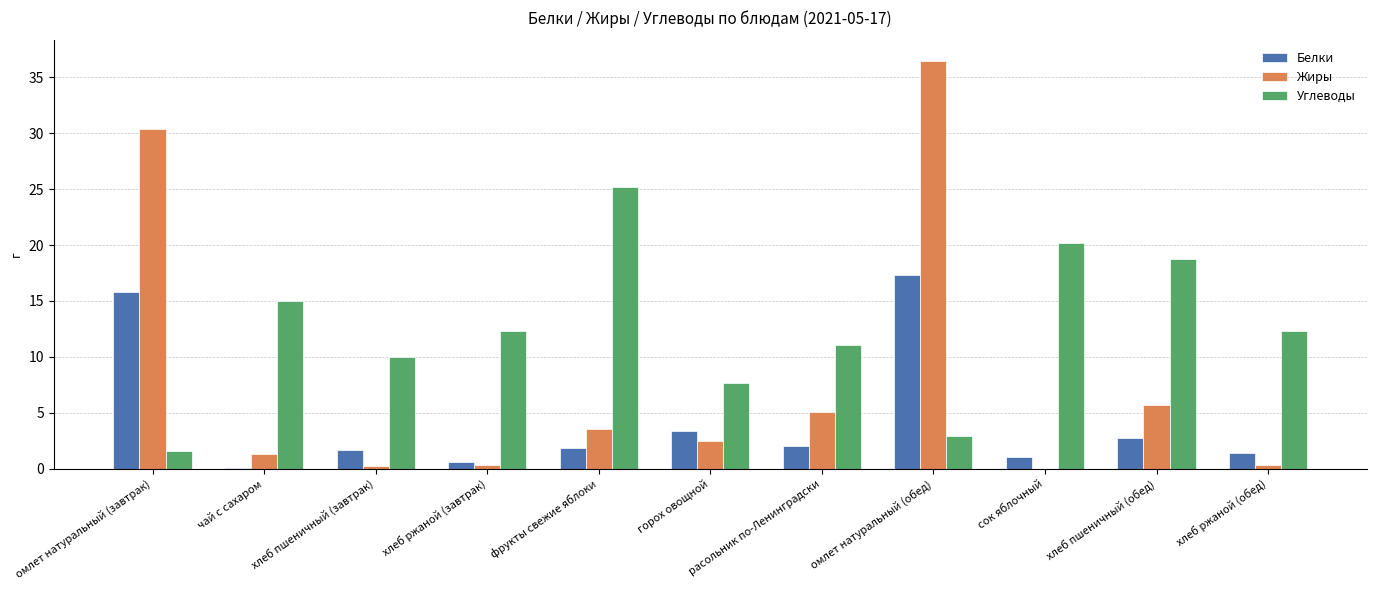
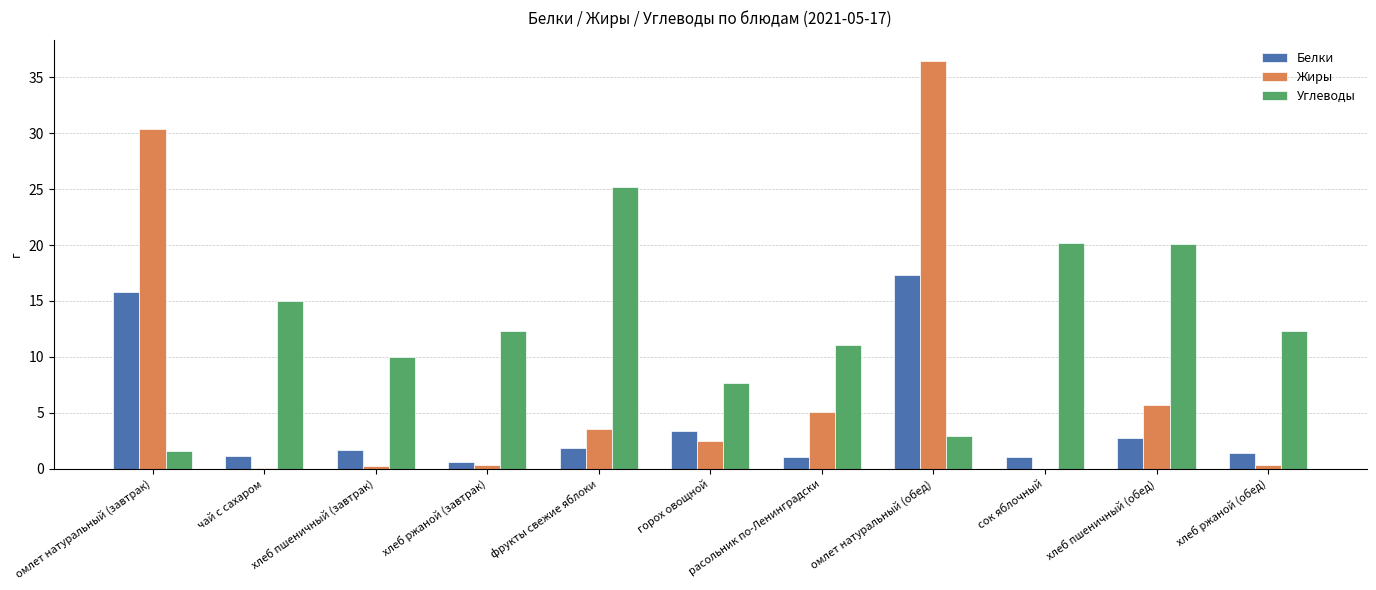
Белки, чай с сахаром: 0.1 -> 1.2
Жиры, чай с сахаром: 1.3 -> 0.0
Белки, расольник по-Ленинградски: 2.0 -> 1.1
Углеводы, хлеб пшеничный (обед): 18.8 -> 20.1
